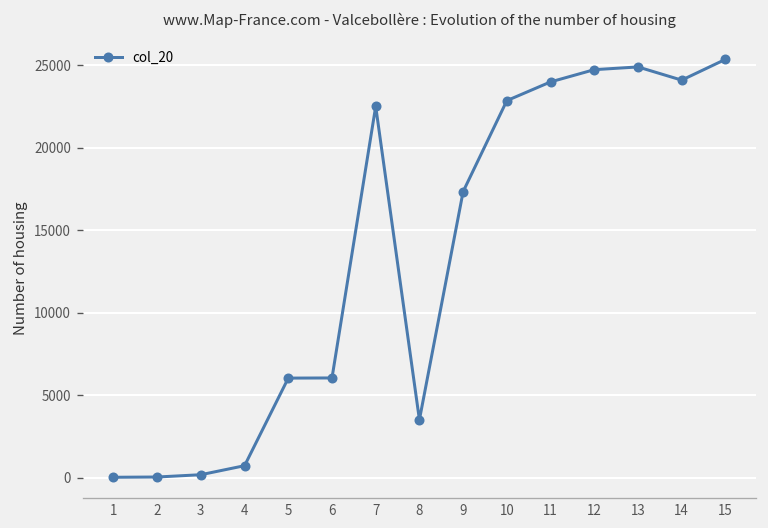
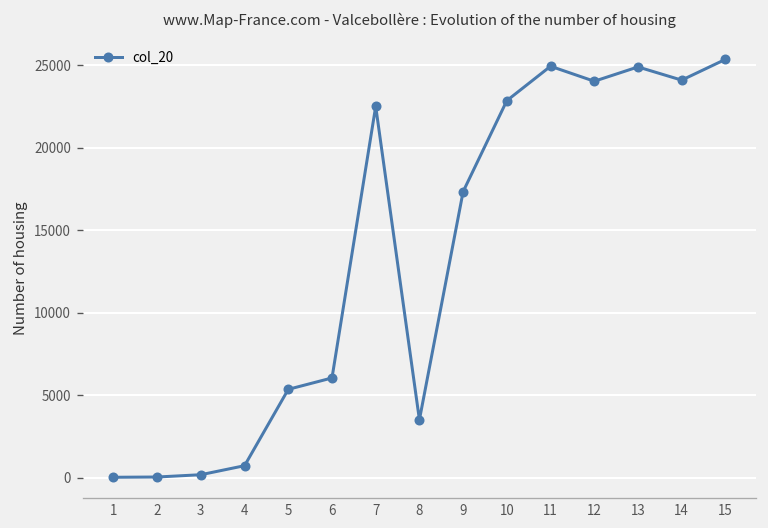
5: 6000 -> 5400
11: 24000 -> 24900
12: 24700 -> 24000
